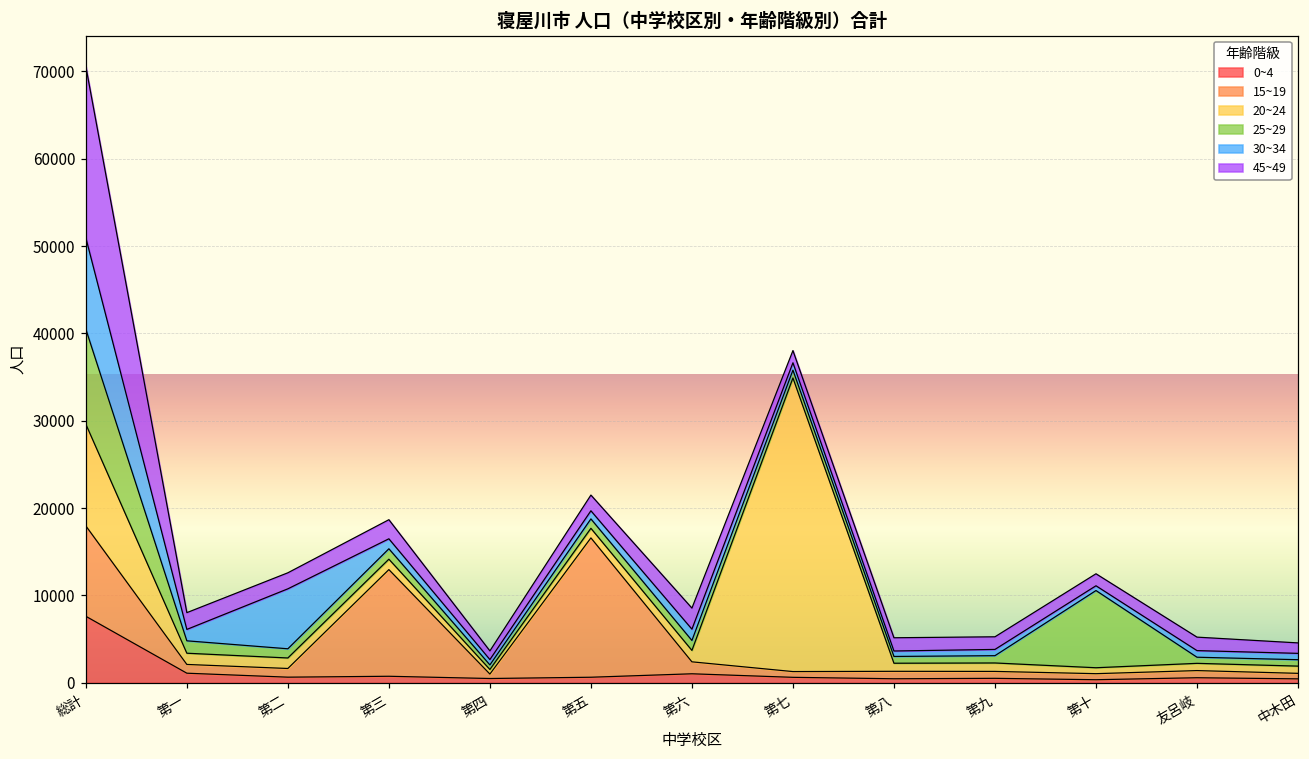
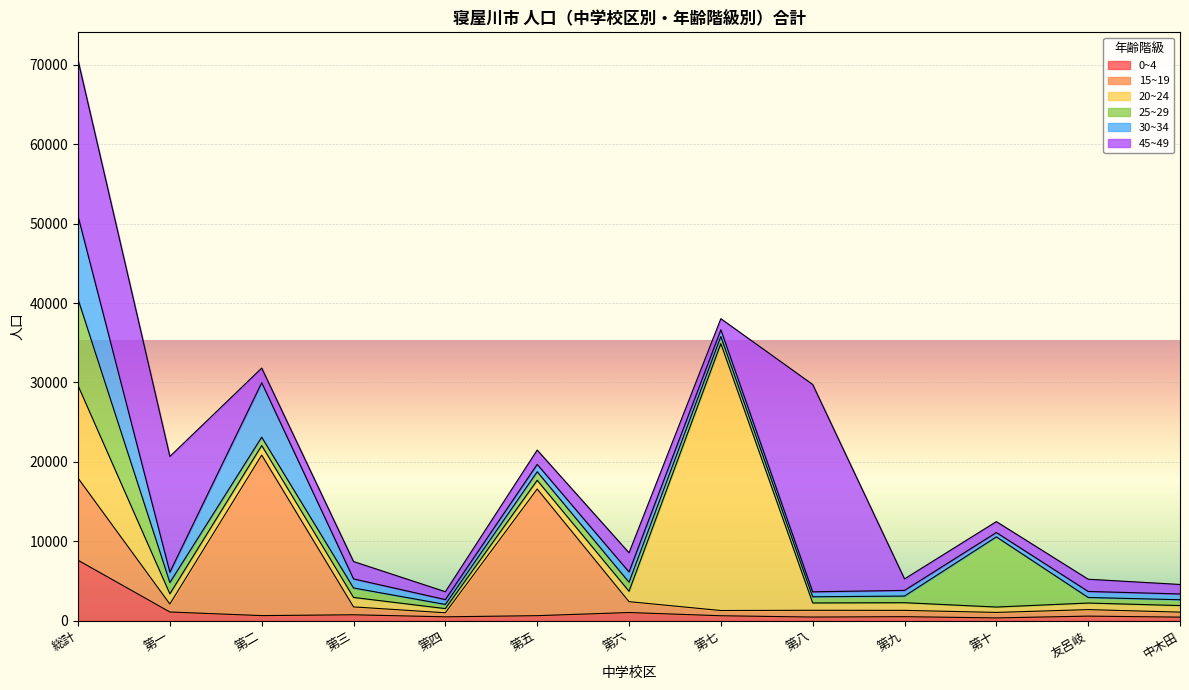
45~49, 第一: 2000 -> 15000
15~19, 第二: 1000 -> 20000
15~19, 第三: 12000 -> 1000
45~49, 第八: 2000 -> 26000
